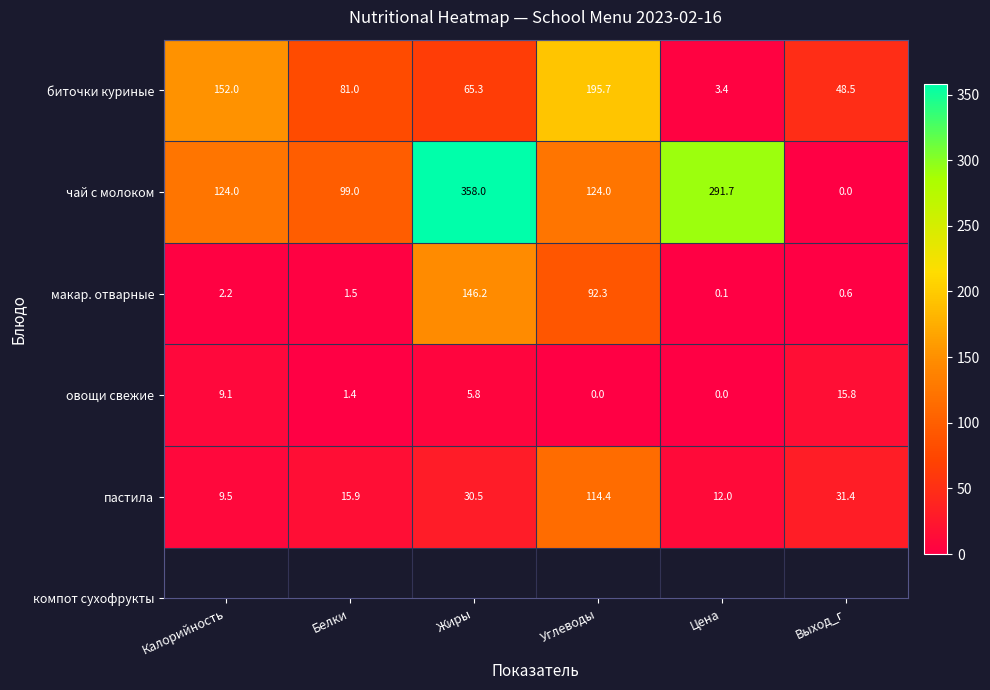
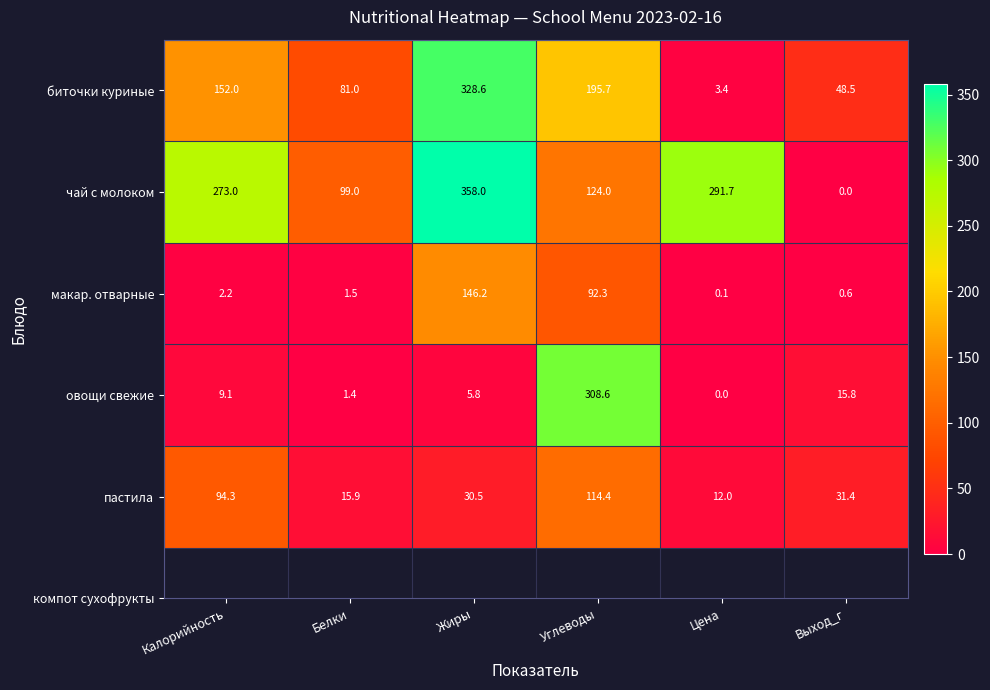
биточки куриные, Жиры: 65.3 -> 328.6
чай с молоком, Калорийность: 124.0 -> 273.0
овощи свежие, Углеводы: 0.0 -> 308.6
пастила, Калорийность: 9.5 -> 94.3
